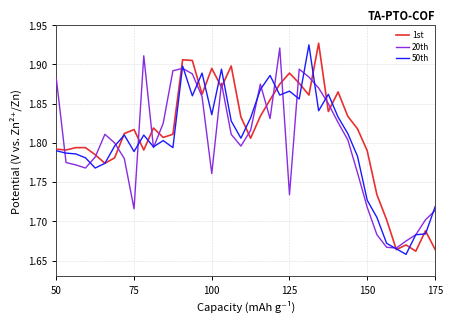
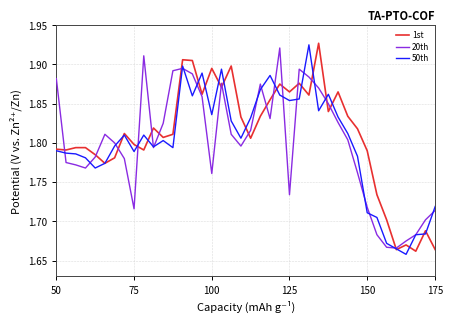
1st, 75: 1.82 -> 1.80
1st, 125: 1.89 -> 1.87
50th, 125: 1.87 -> 1.85
50th, 150: 1.73 -> 1.71
